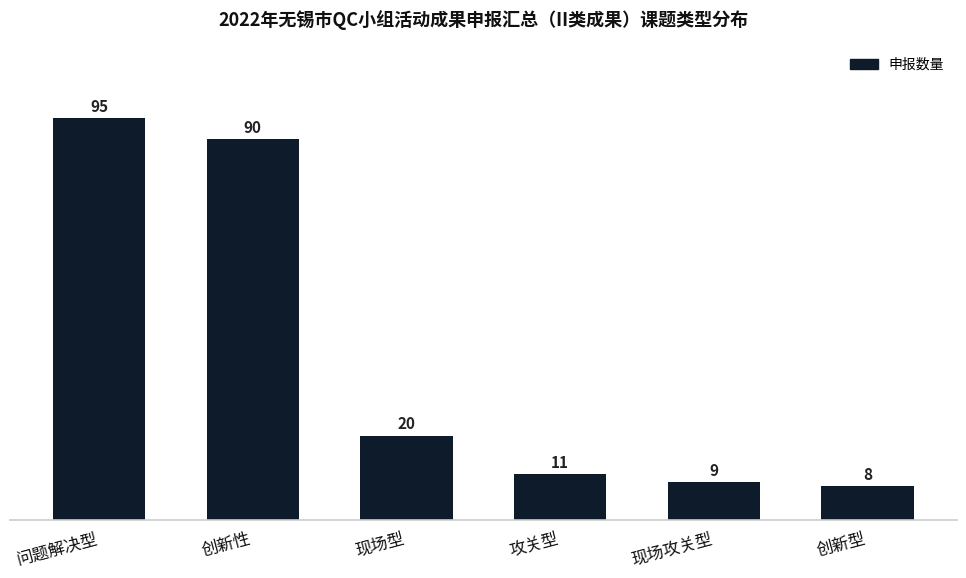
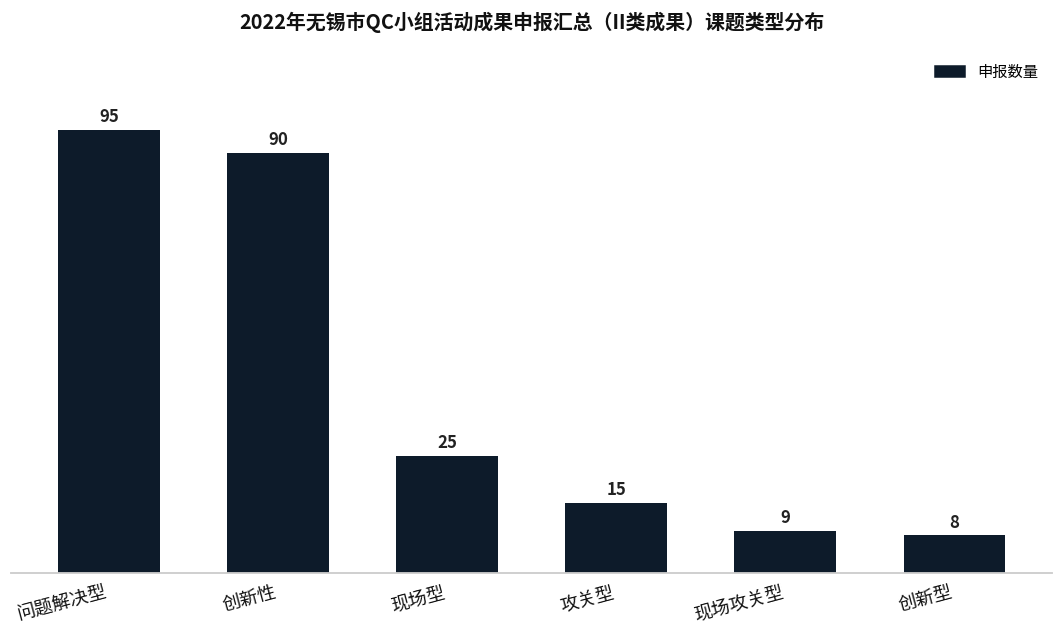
现场型: 20 -> 25
攻关型: 11 -> 15
